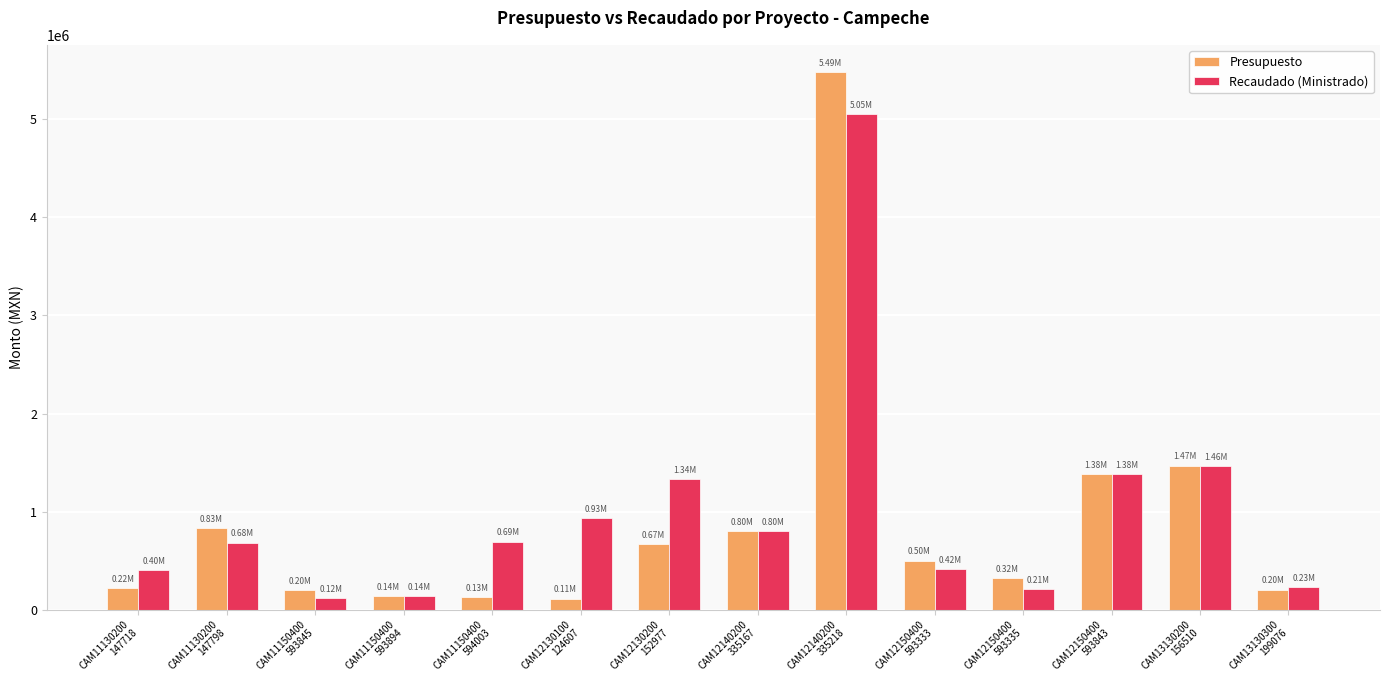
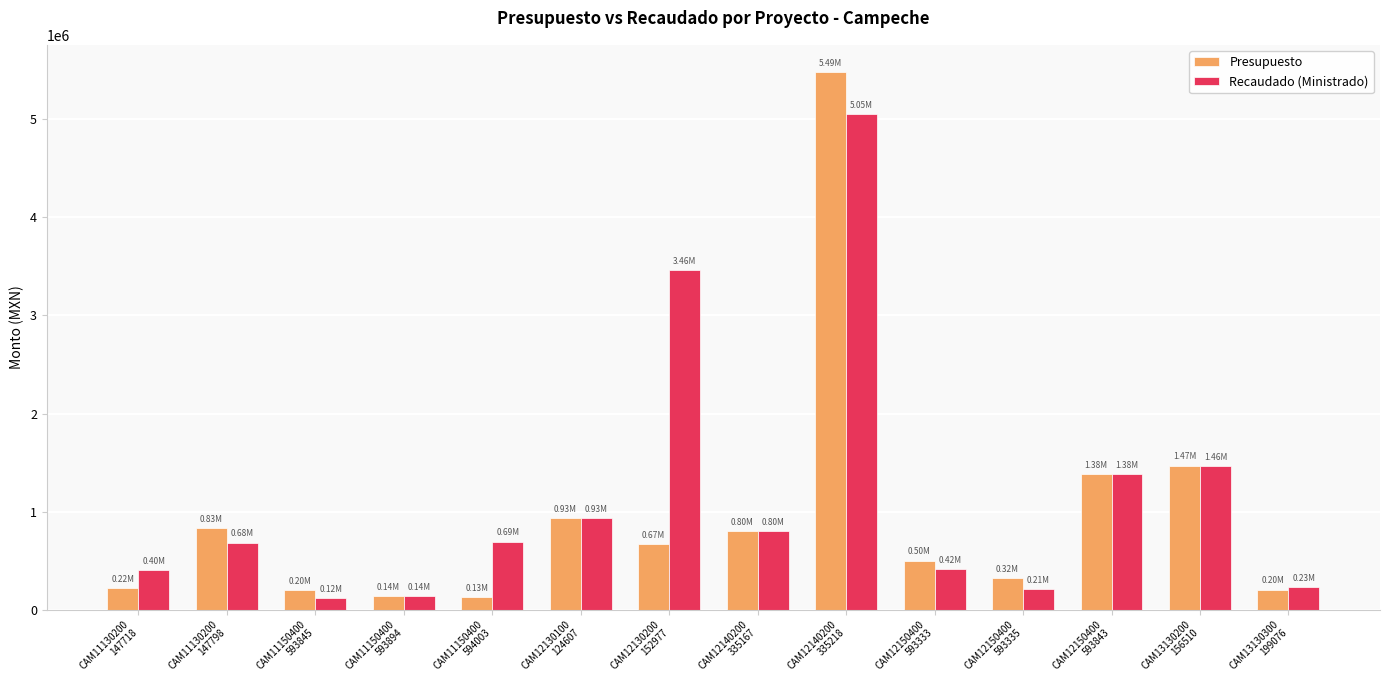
Presupuesto, CAM12130100 124607: 0.11M -> 0.93M
Recaudado (Ministrado), CAM12130200 152977: 1.34M -> 3.46M
